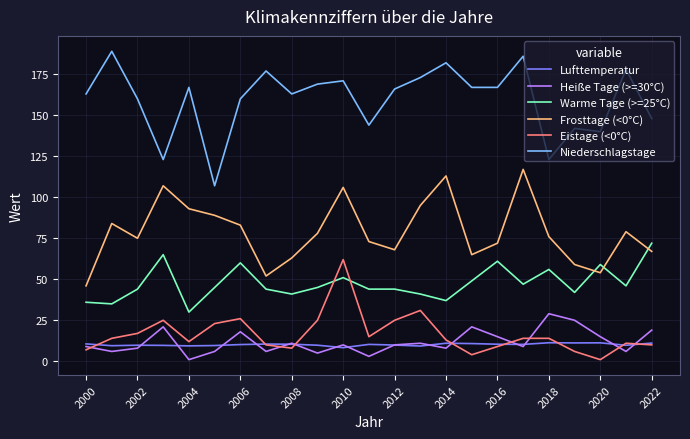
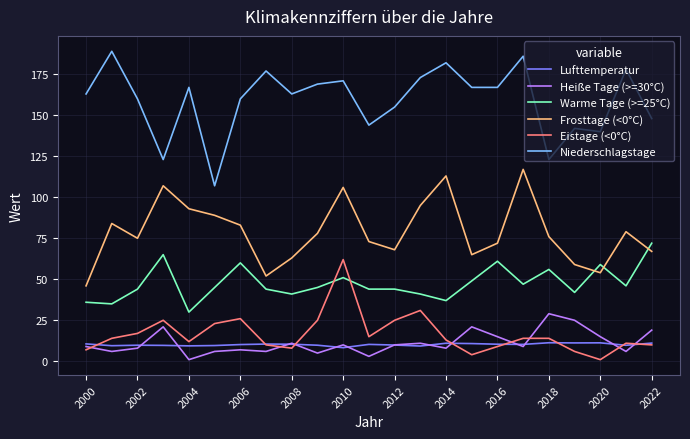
Heiße Tage (>=30°C), 2006: 18 -> 7
Niederschlagstage, 2012: 166 -> 155
